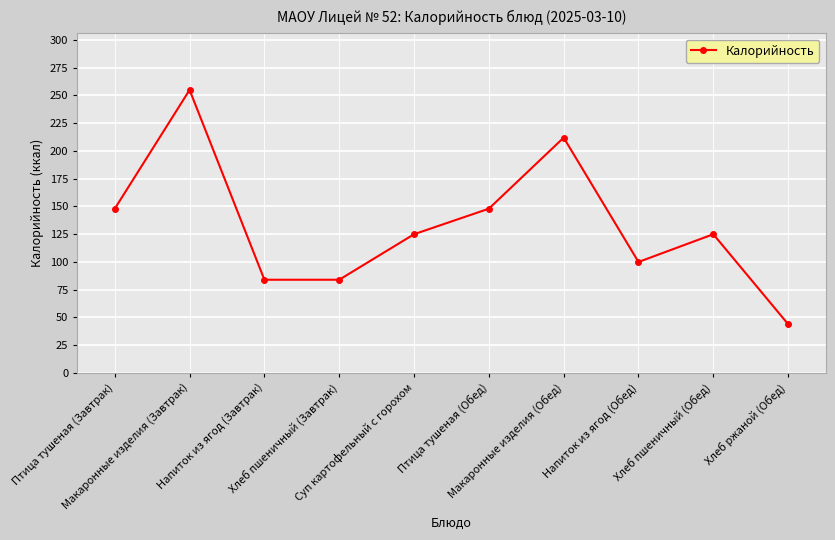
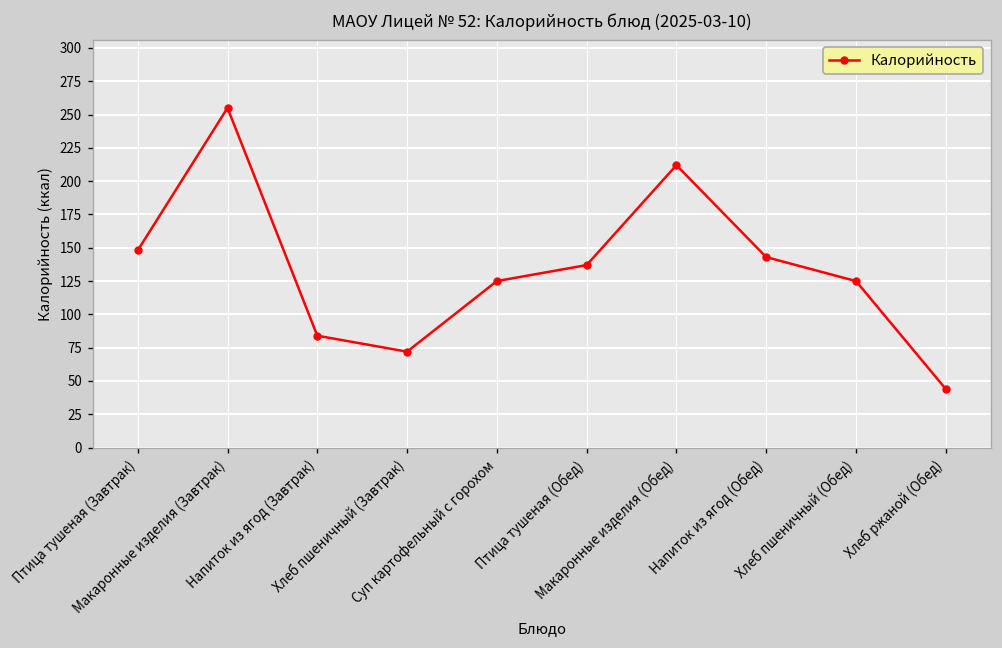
Хлеб пшеничный (Завтрак): 84 -> 72
Птица тушеная (Обед): 148 -> 137
Напиток из ягод (Обед): 100 -> 143
